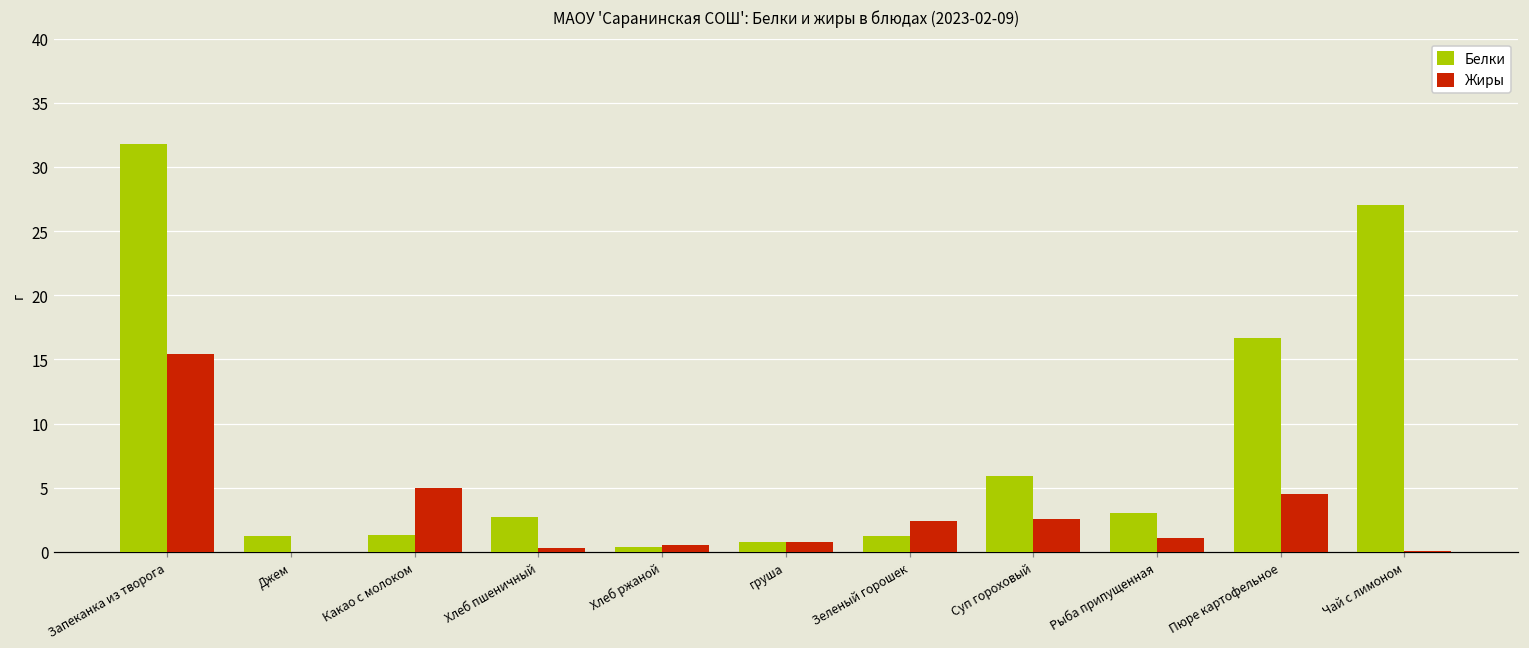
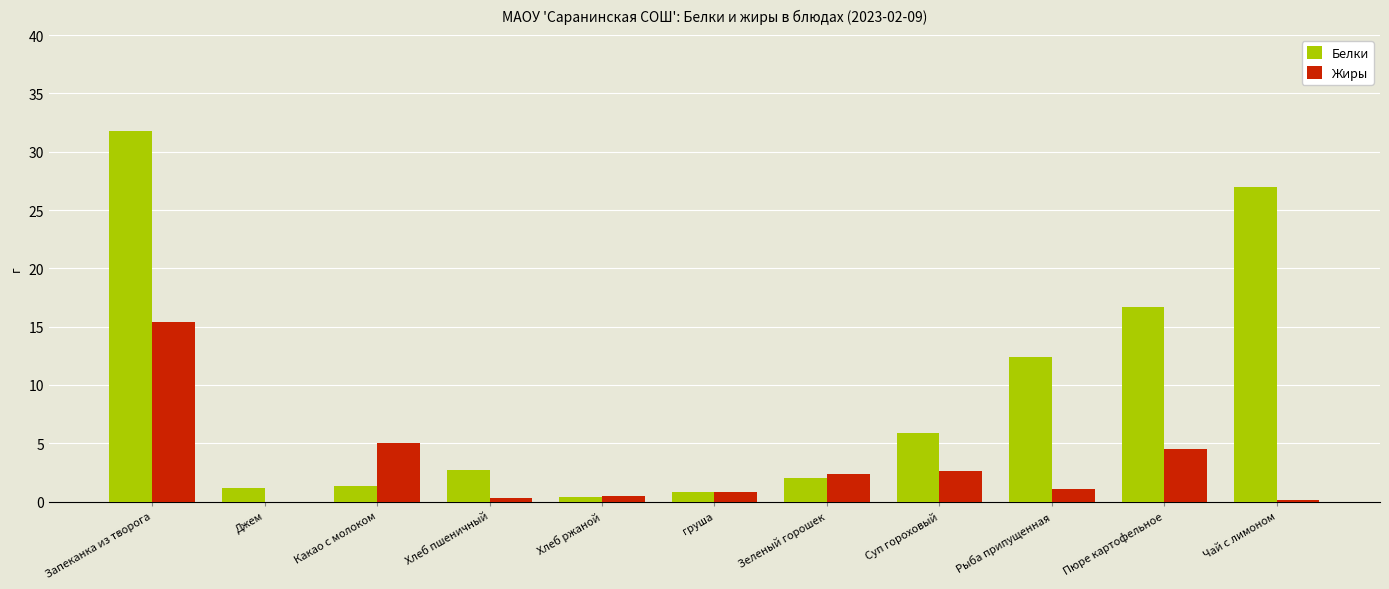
Белки, Зеленый горошек: 1.2 -> 2.0
Белки, Рыба припущенная: 3.0 -> 12.4
